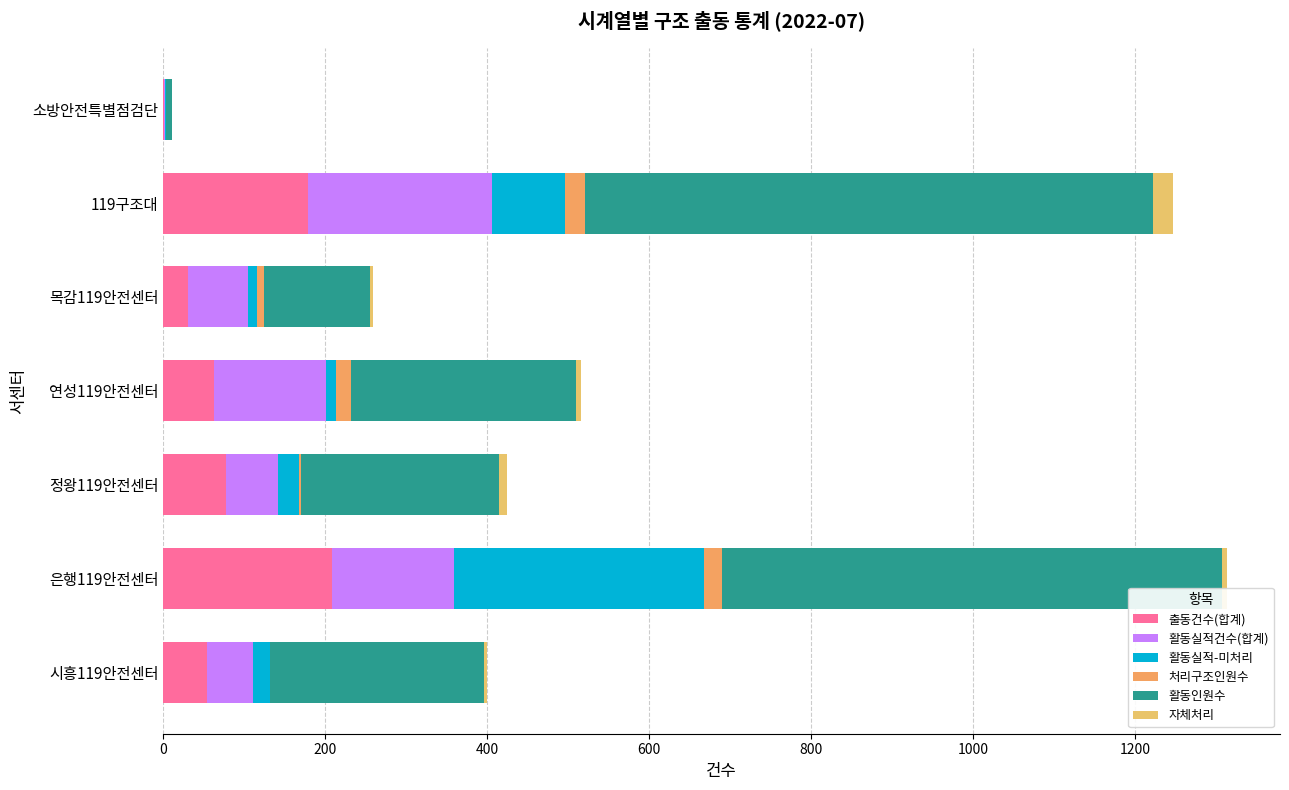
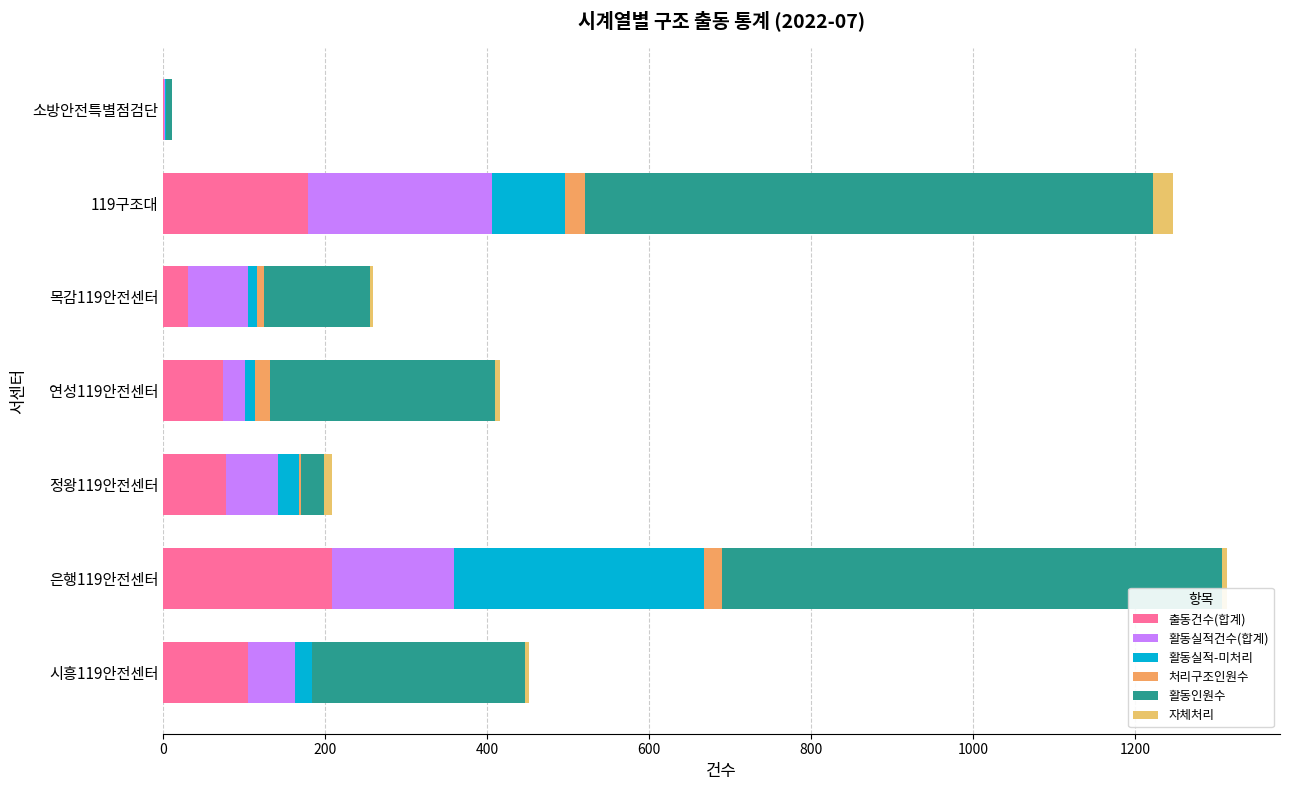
출동건수(합계), 연성119안전센터: 60 -> 70
활동실적건수(합계), 연성119안전센터: 140 -> 30
활동인원수, 정왕119안전센터: 240 -> 30
출동건수(합계), 시흥119안전센터: 50 -> 110
